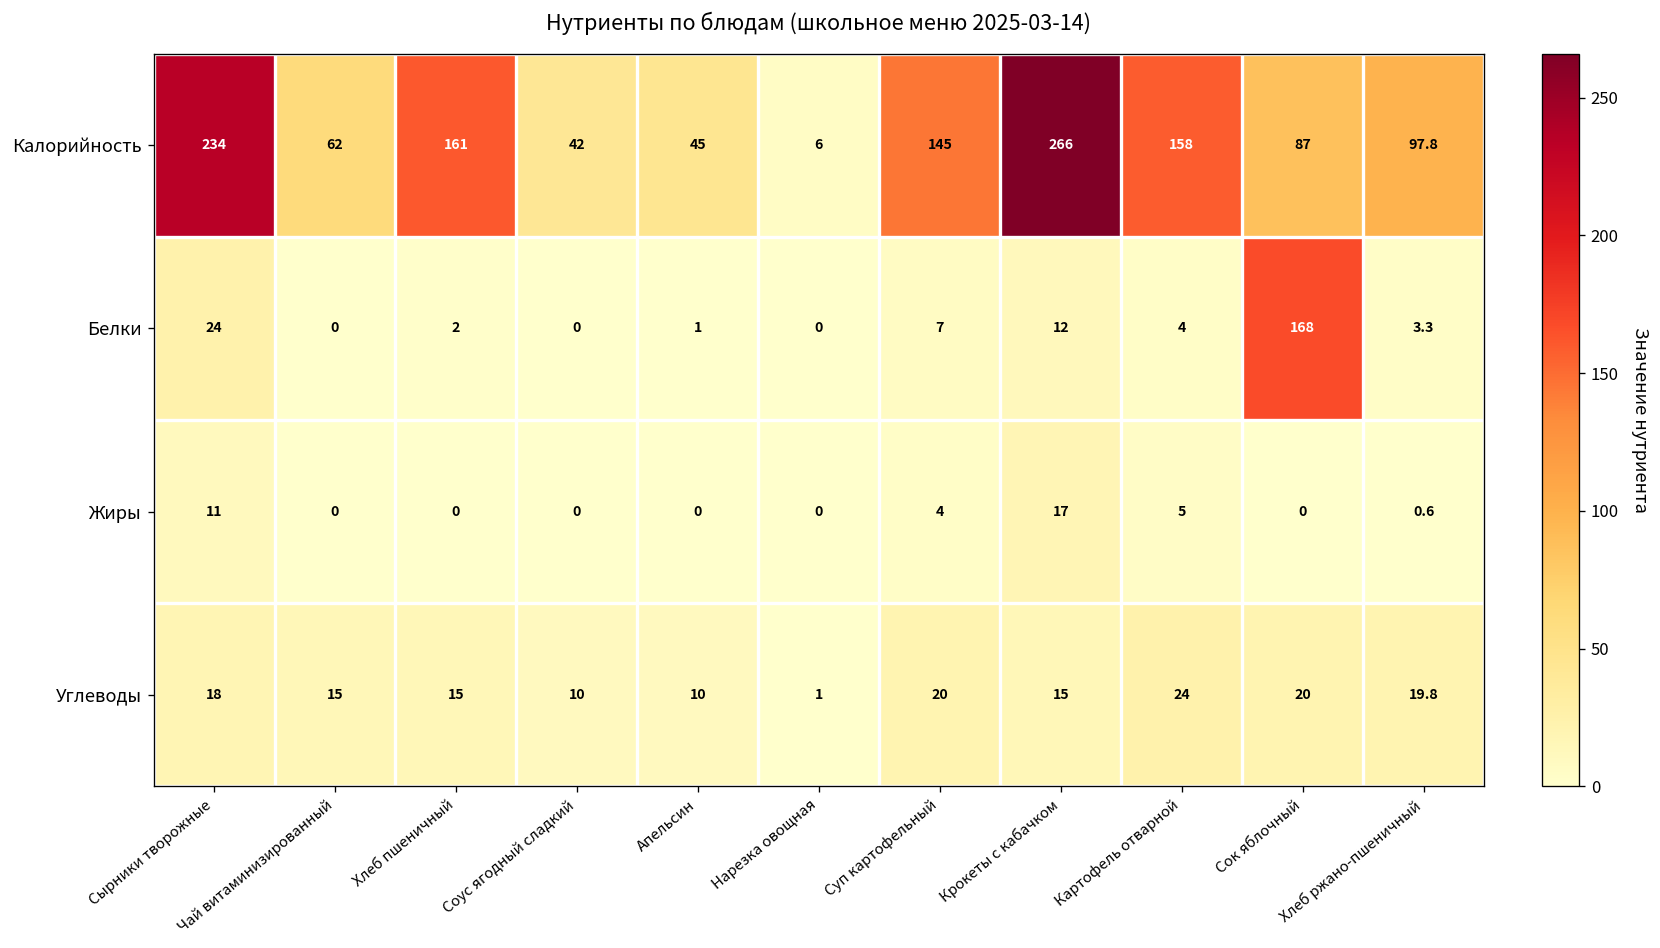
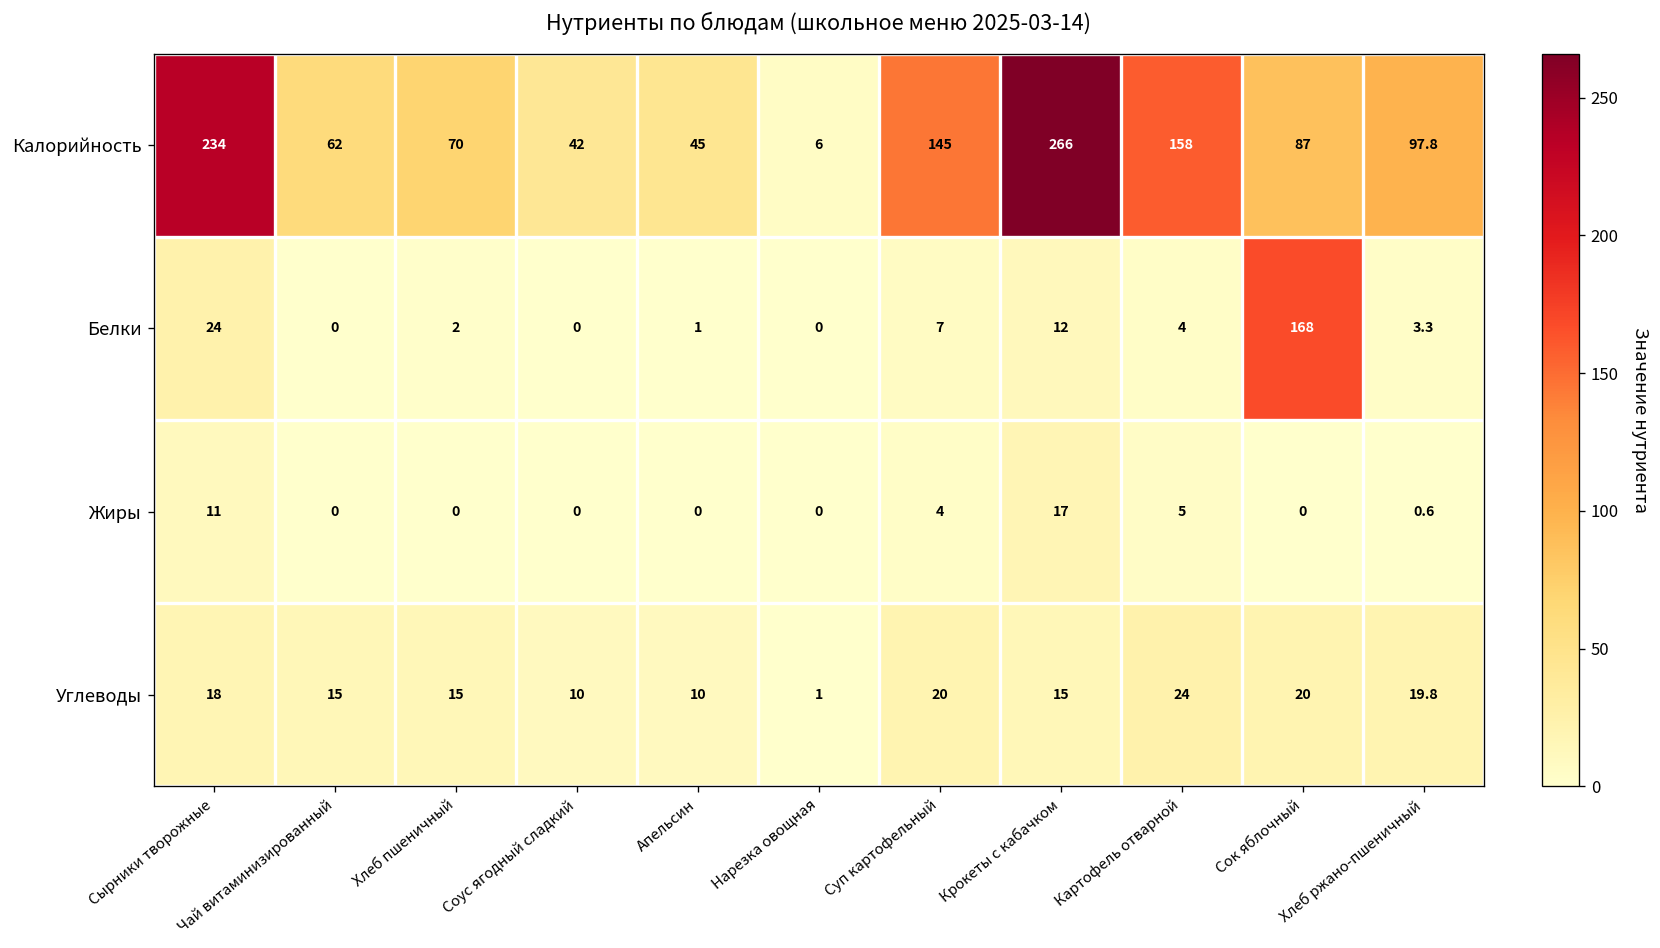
Калорийность, Хлеб пшеничный: 161 -> 70
